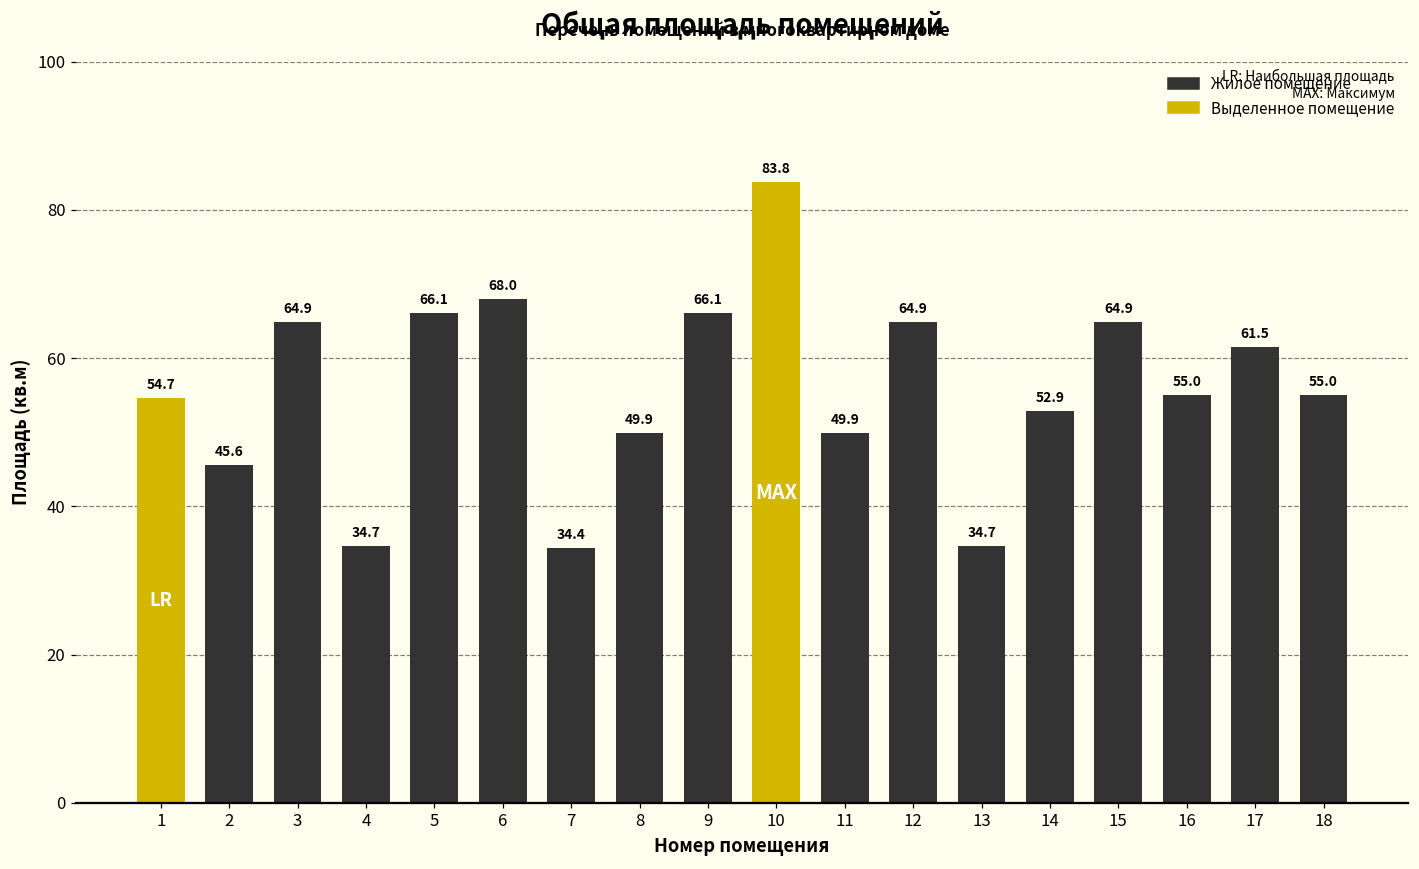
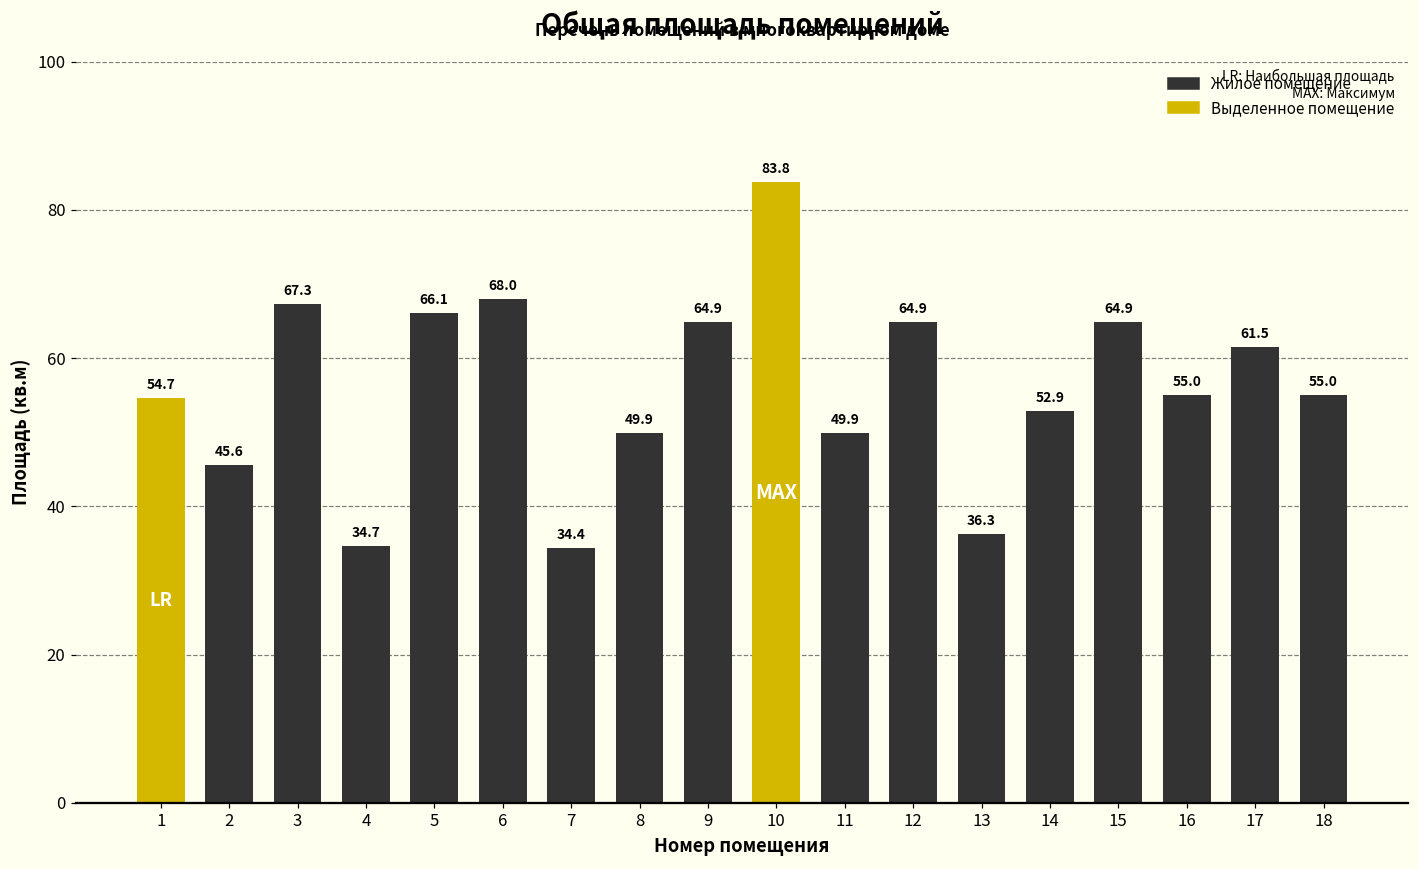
3: 64.9 -> 67.3
9: 66.1 -> 64.9
13: 34.7 -> 36.3
